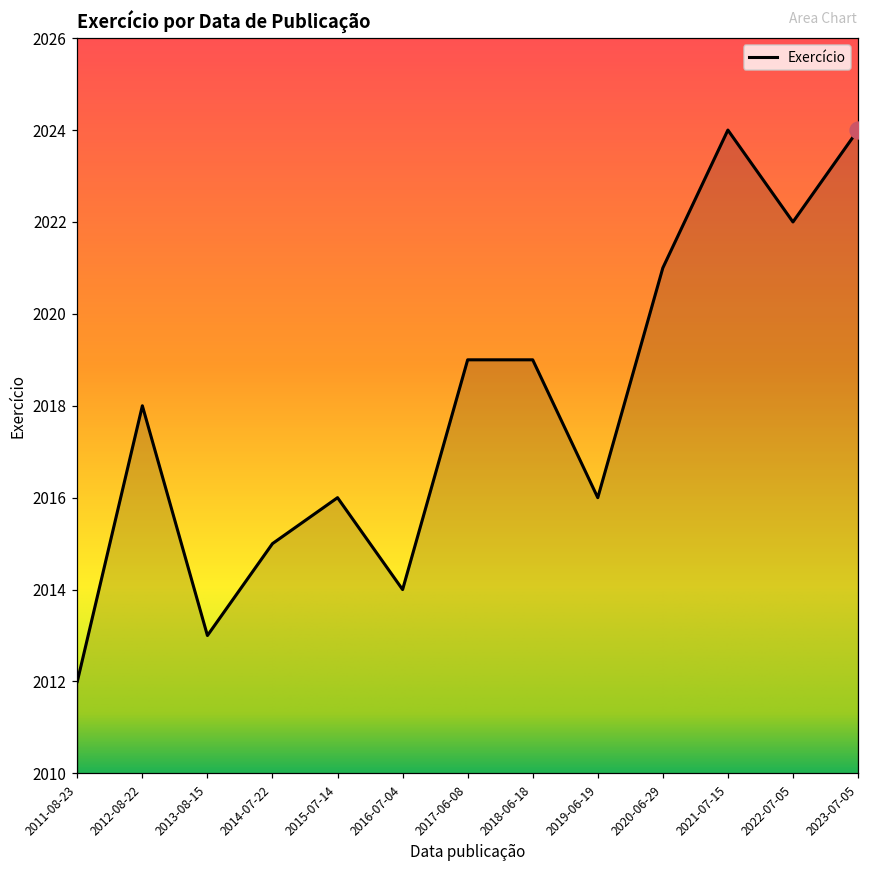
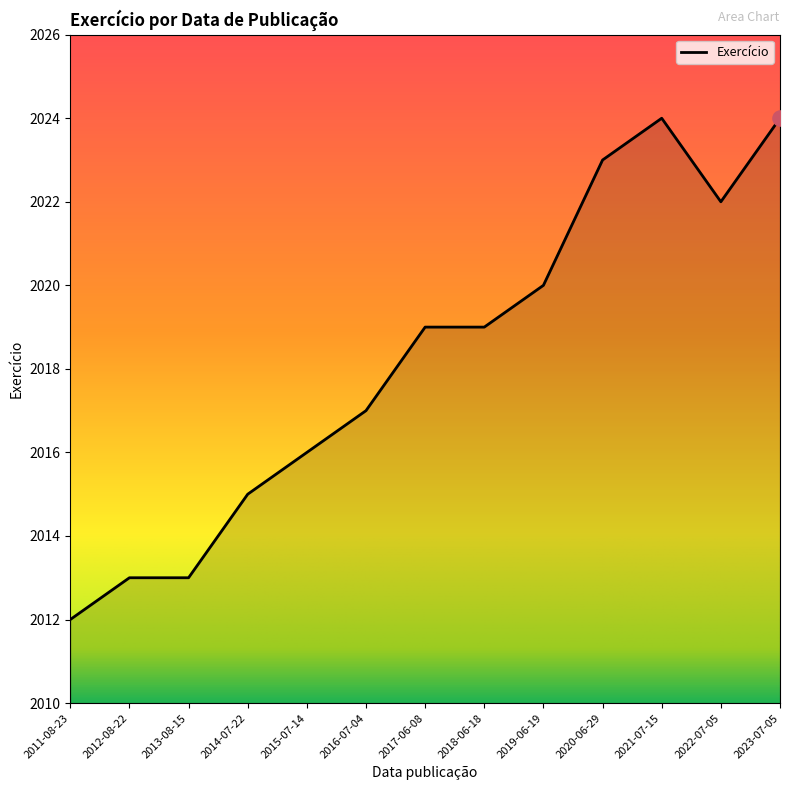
Exercício, 2012-08-22: 2018 -> 2013
Exercício, 2016-07-04: 2014 -> 2017
Exercício, 2019-06-19: 2016 -> 2020
Exercício, 2020-06-29: 2021 -> 2023
